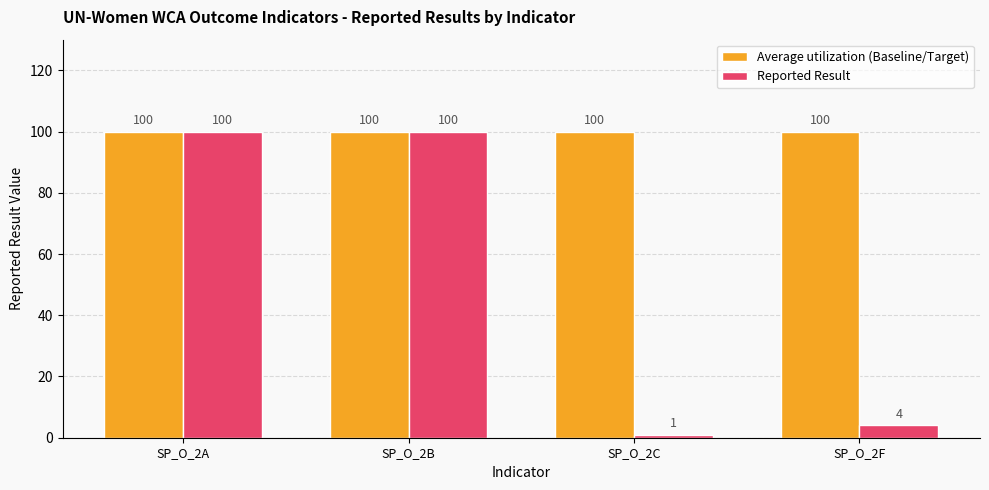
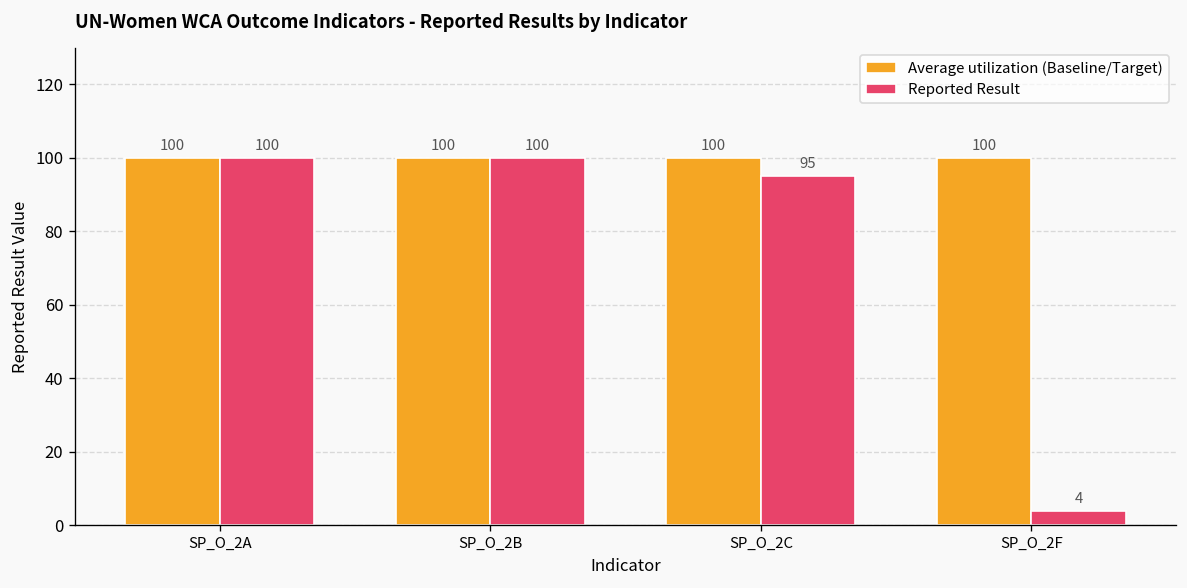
Reported Result, SP_O_2C: 1 -> 95
